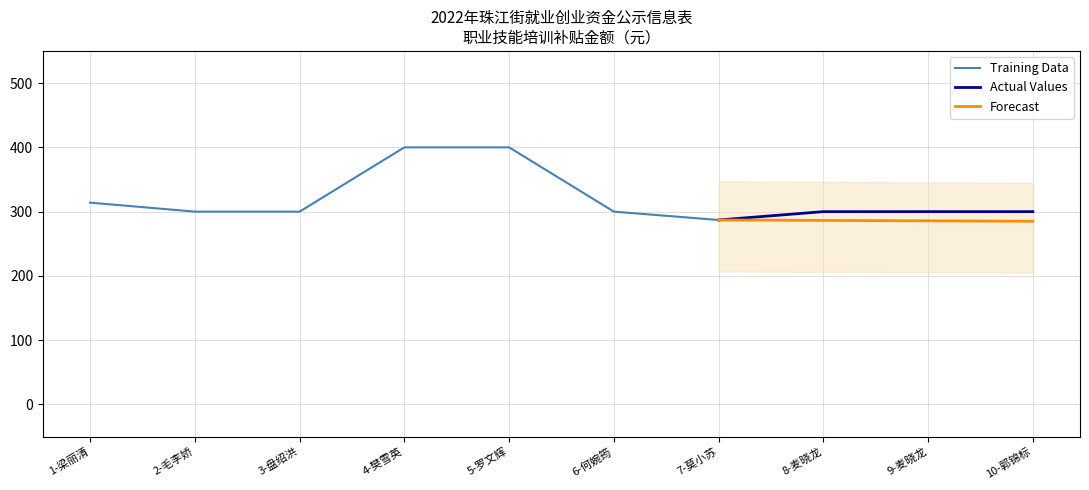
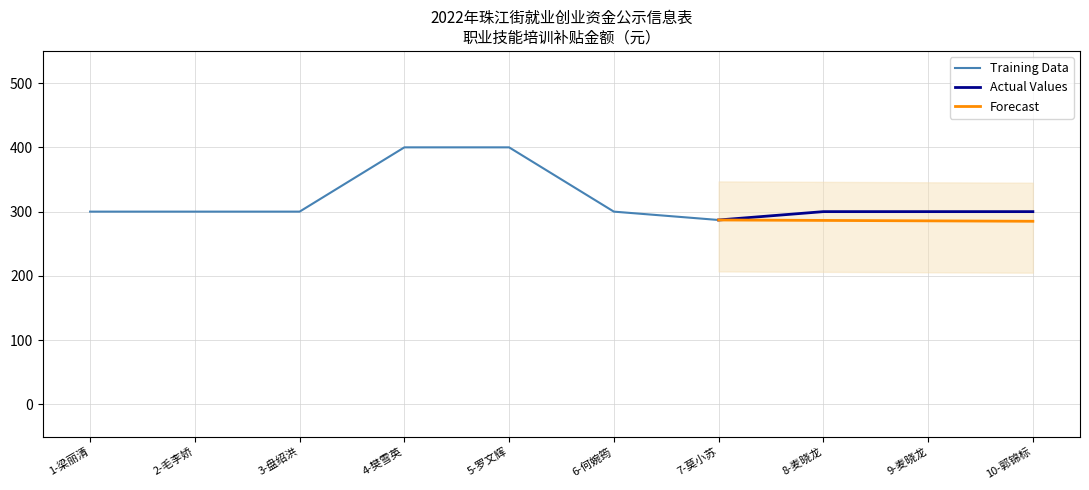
Training Data, 1-梁丽清: 310 -> 300
